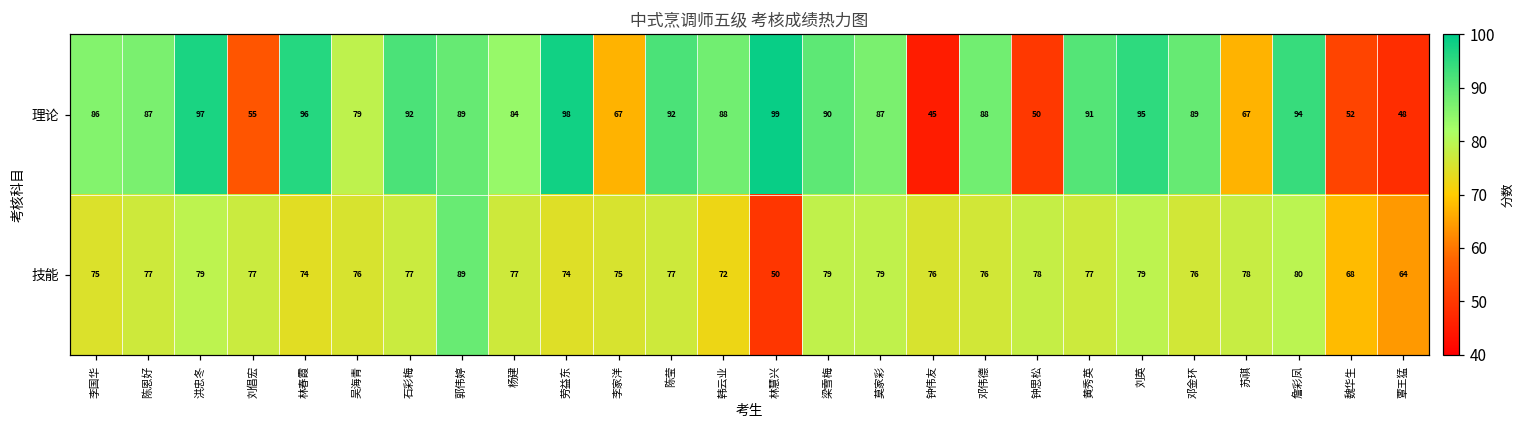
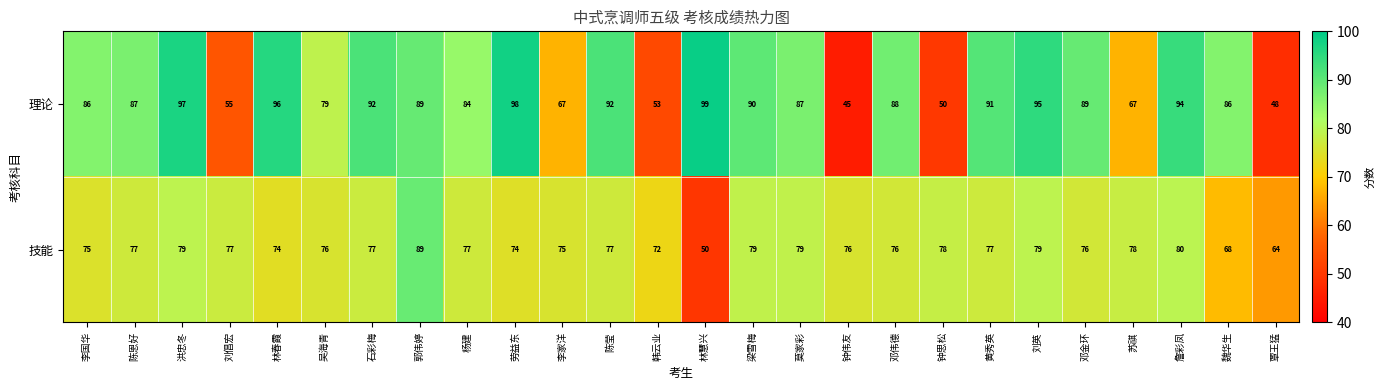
理论, 韩云业: 88 -> 53
理论, 魏华生: 52 -> 86
